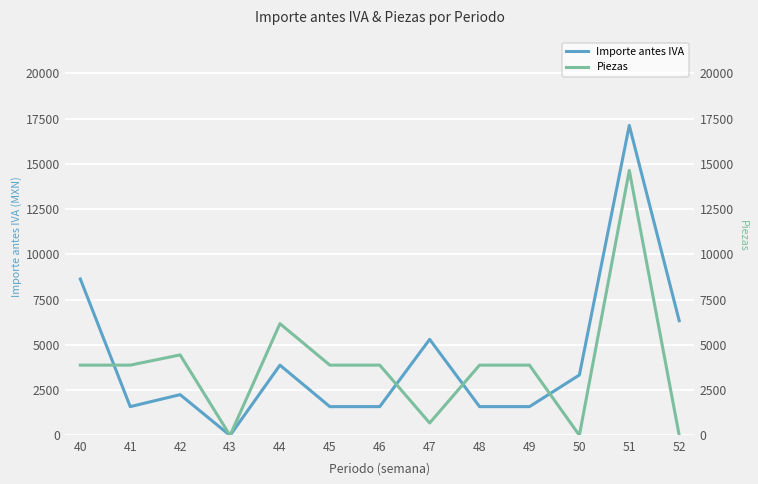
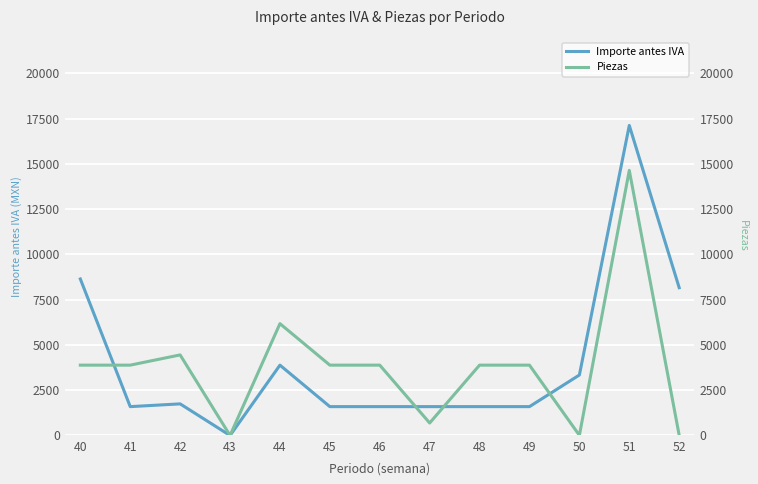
Importe antes IVA, 42: 2300 -> 1700
Importe antes IVA, 47: 5300 -> 1600
Importe antes IVA, 52: 6300 -> 8200
